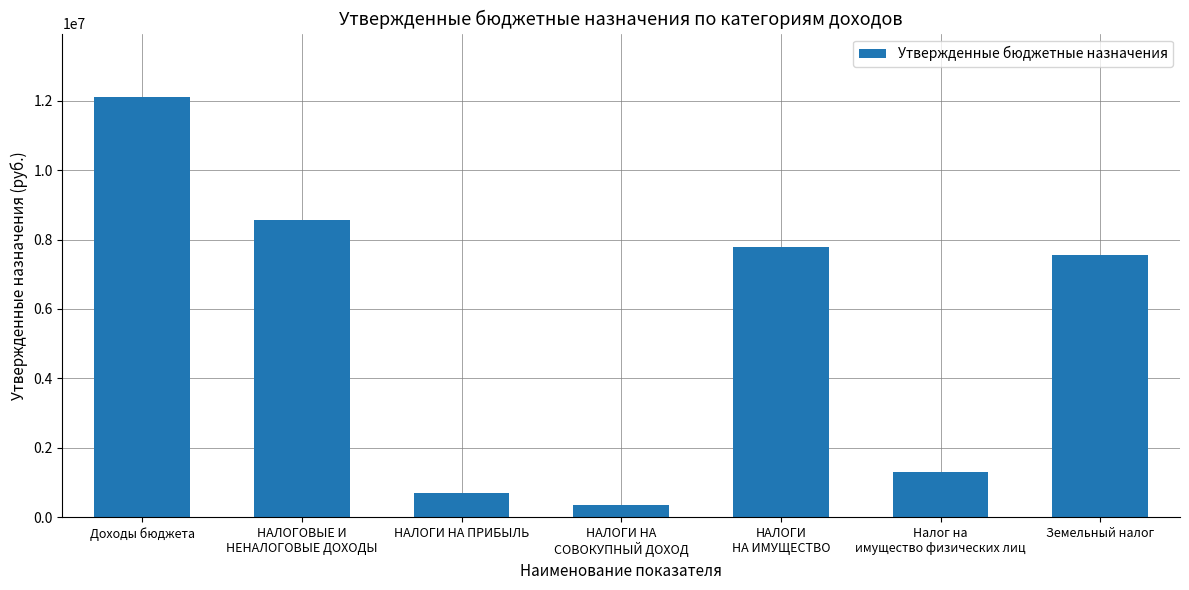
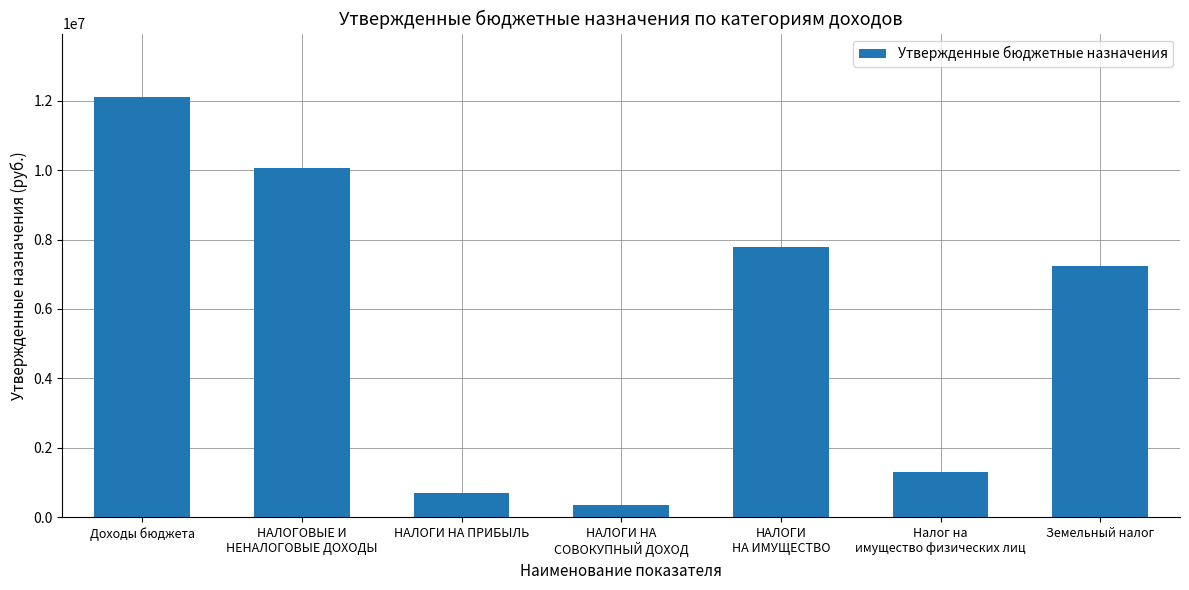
НАЛОГОВЫЕ И НЕНАЛОГОВЫЕ ДОХОДЫ: 8600000 -> 10100000
Земельный налог: 7600000 -> 7300000
